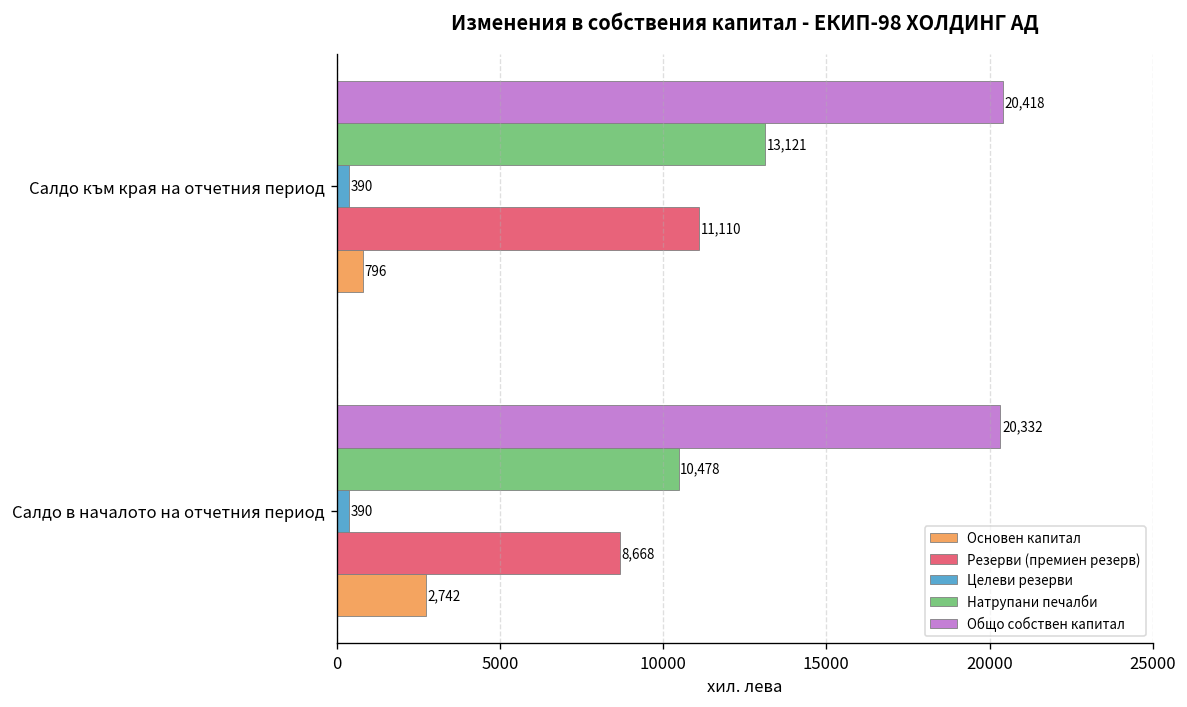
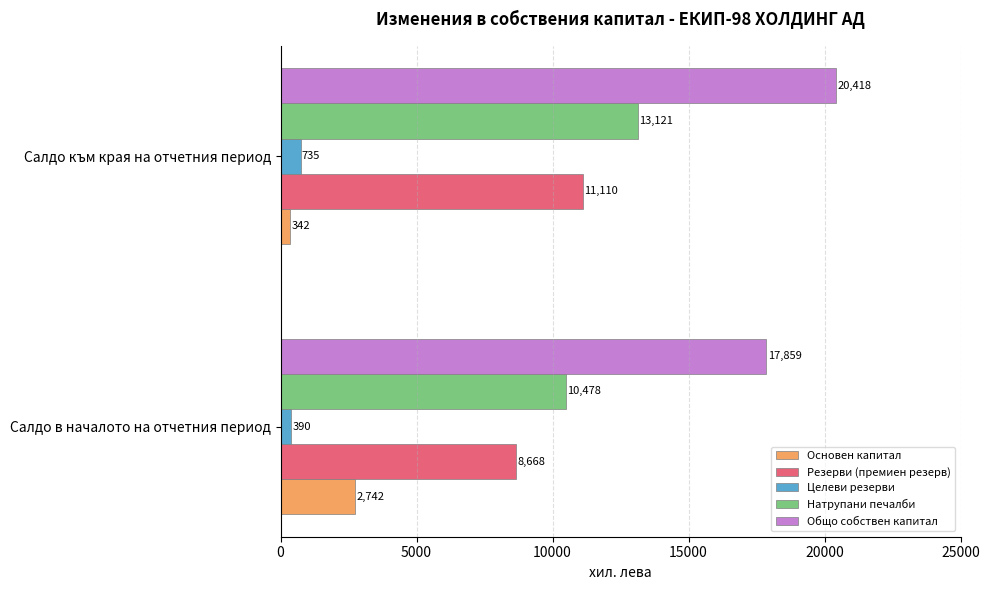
Целеви резерви, Салдо към края на отчетния период: 390 -> 735
Основен капитал, Салдо към края на отчетния период: 796 -> 342
Общо собствен капитал, Салдо в началото на отчетния период: 20,332 -> 17,859
